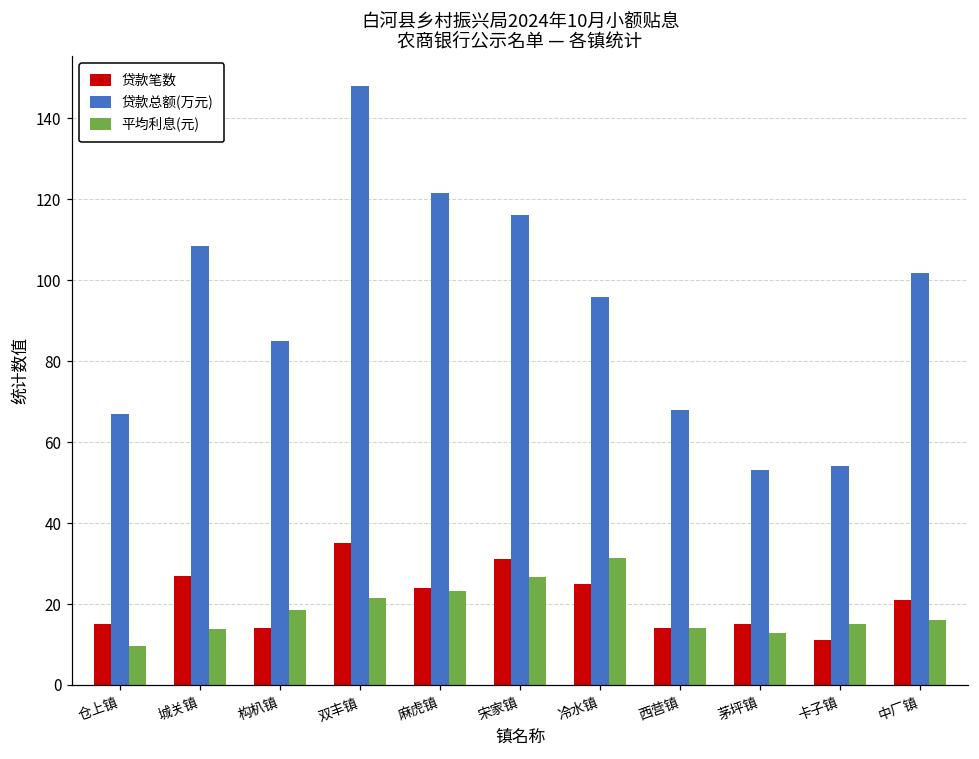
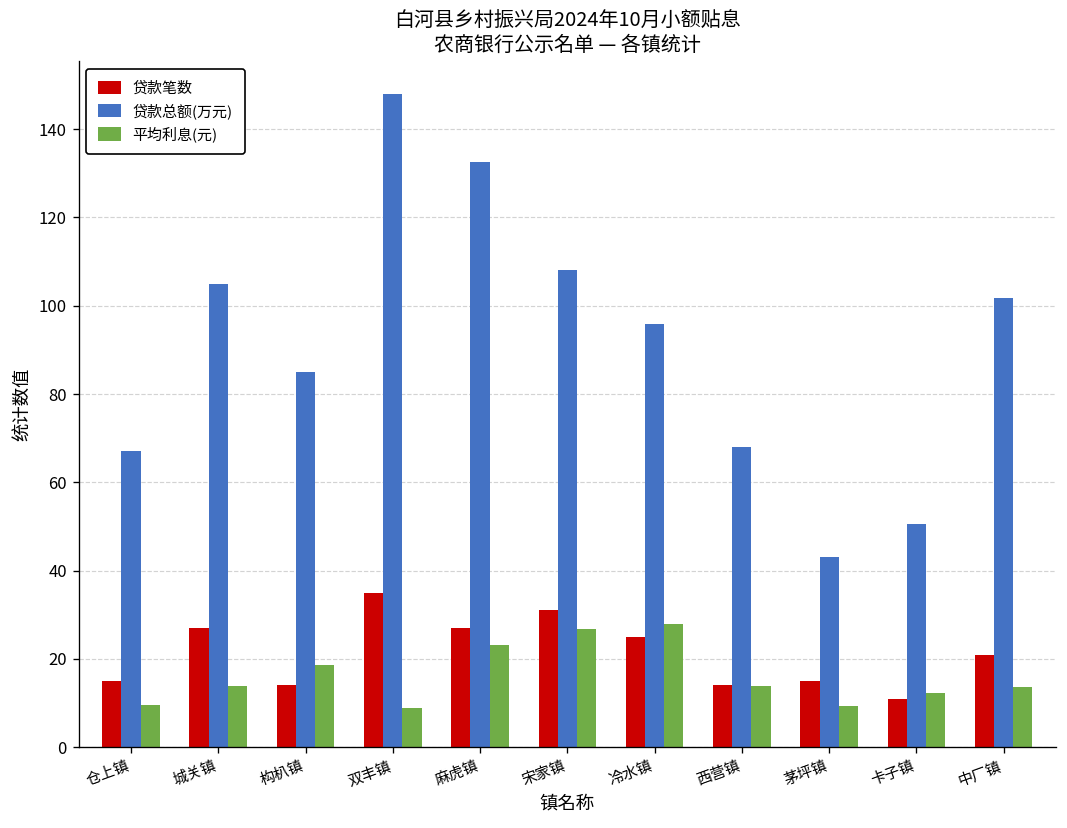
贷款总额(万元), 城关镇: 109 -> 105
平均利息(元), 双丰镇: 21 -> 9
贷款笔数, 麻虎镇: 24 -> 27
贷款总额(万元), 麻虎镇: 122 -> 133
贷款总额(万元), 宋家镇: 116 -> 108
平均利息(元), 冷水镇: 31 -> 28
贷款总额(万元), 茅坪镇: 53 -> 43
平均利息(元), 茅坪镇: 13 -> 9
贷款总额(万元), 卡子镇: 54 -> 51
平均利息(元), 卡子镇: 15 -> 12
平均利息(元), 中厂镇: 16 -> 14
